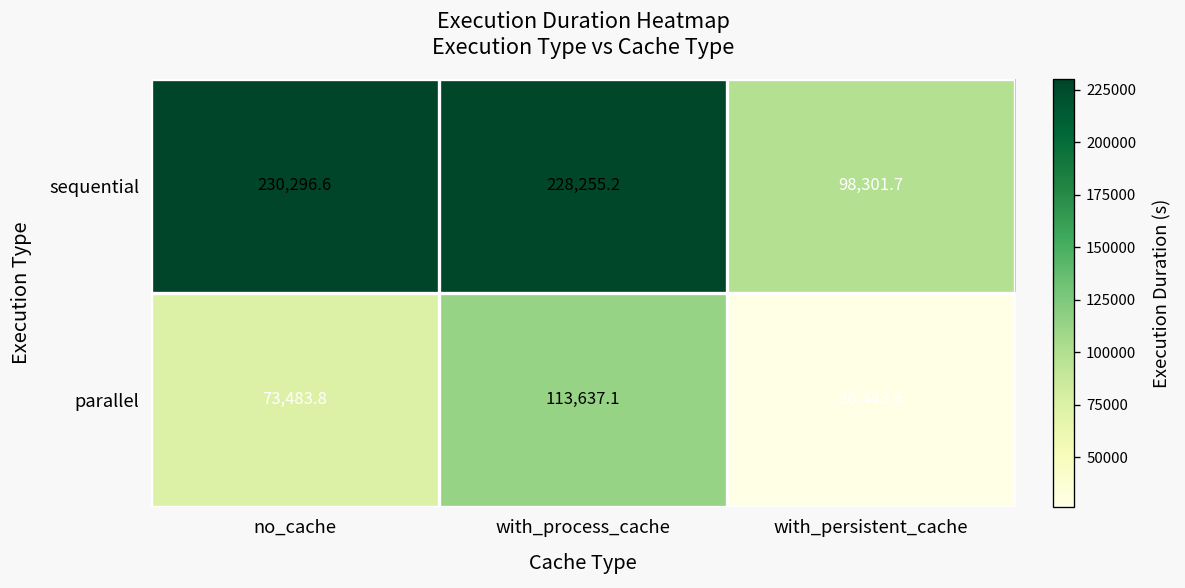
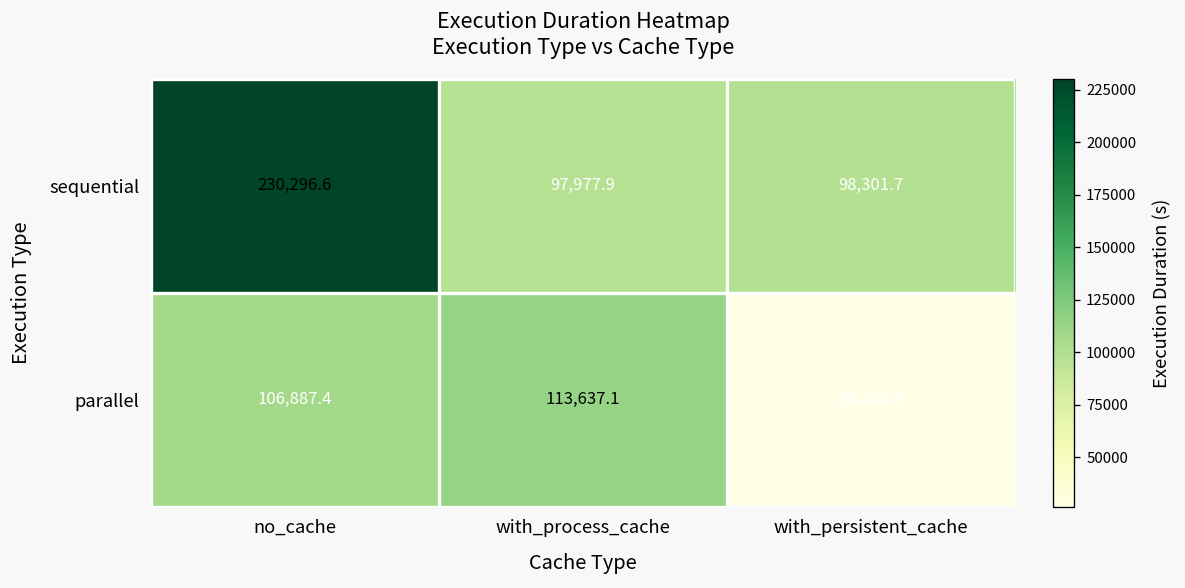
sequential, with_process_cache: 228,255.2 -> 97,977.9
parallel, no_cache: 73,483.8 -> 106,887.4
